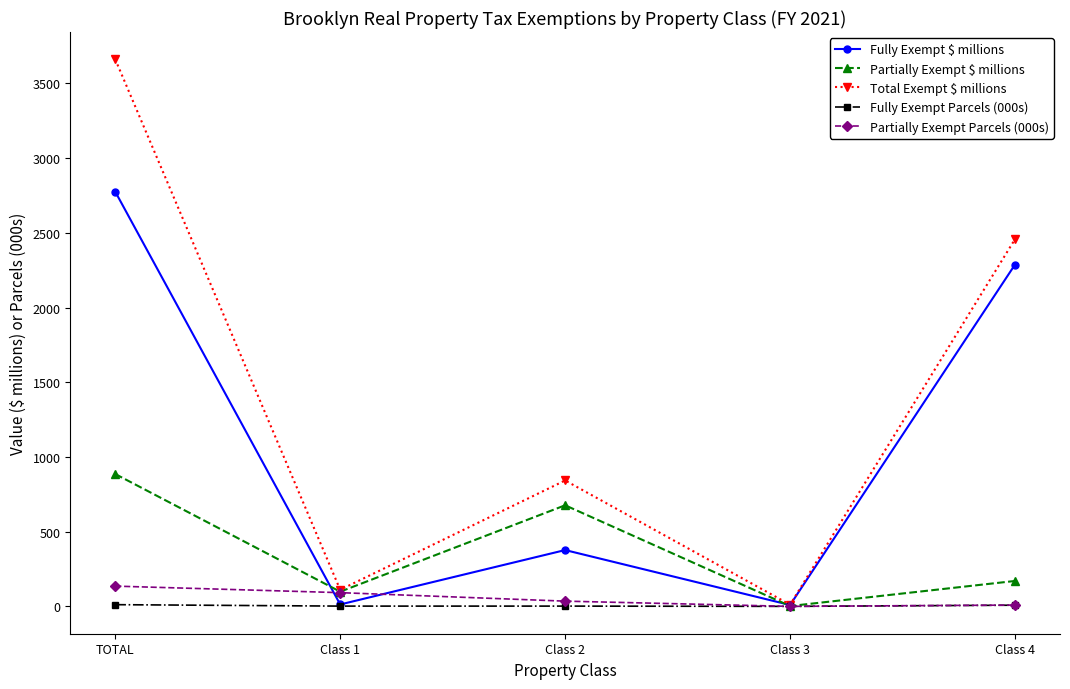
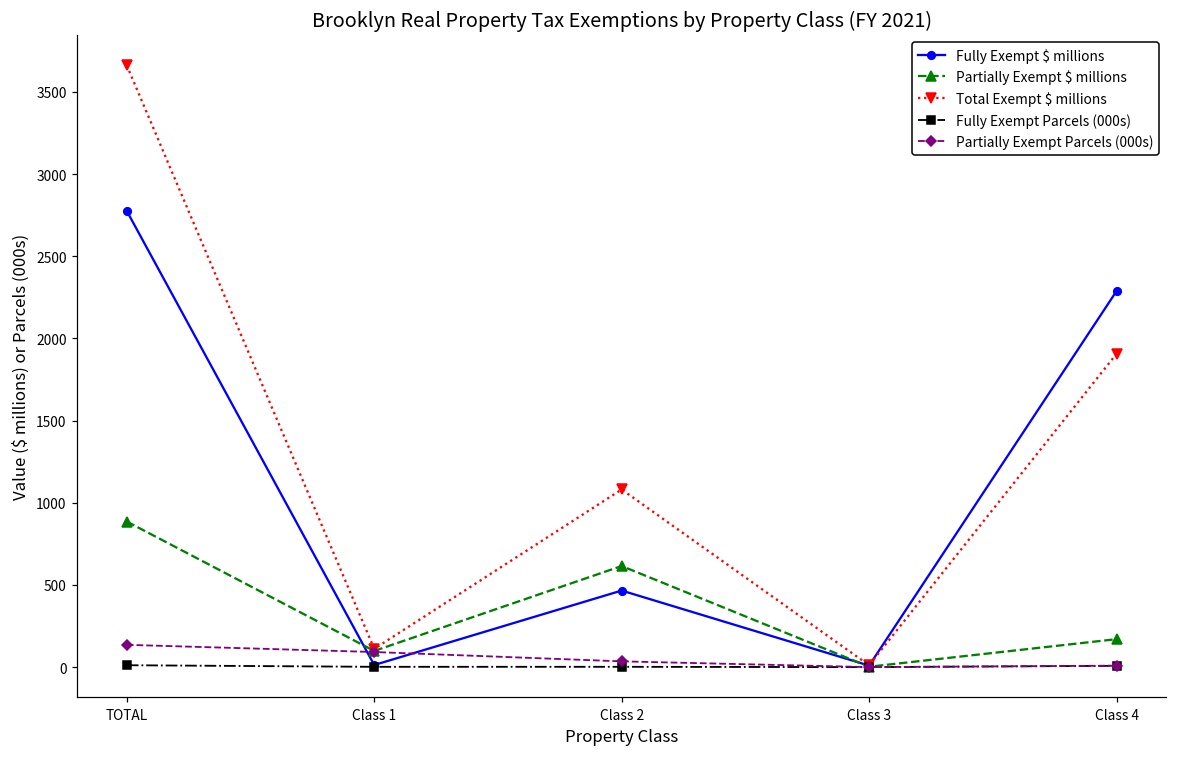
Fully Exempt $ millions, Class 2: 380 -> 470
Partially Exempt $ millions, Class 2: 680 -> 620
Total Exempt $ millions, Class 2: 840 -> 1080
Total Exempt $ millions, Class 4: 2460 -> 1910
